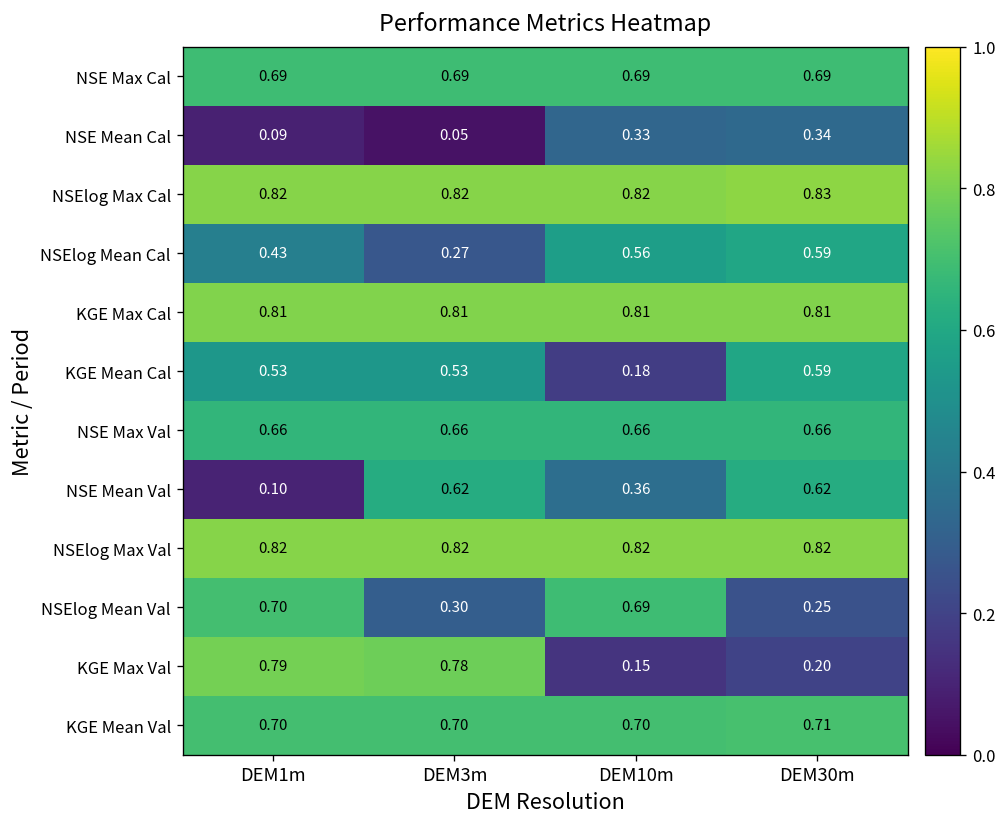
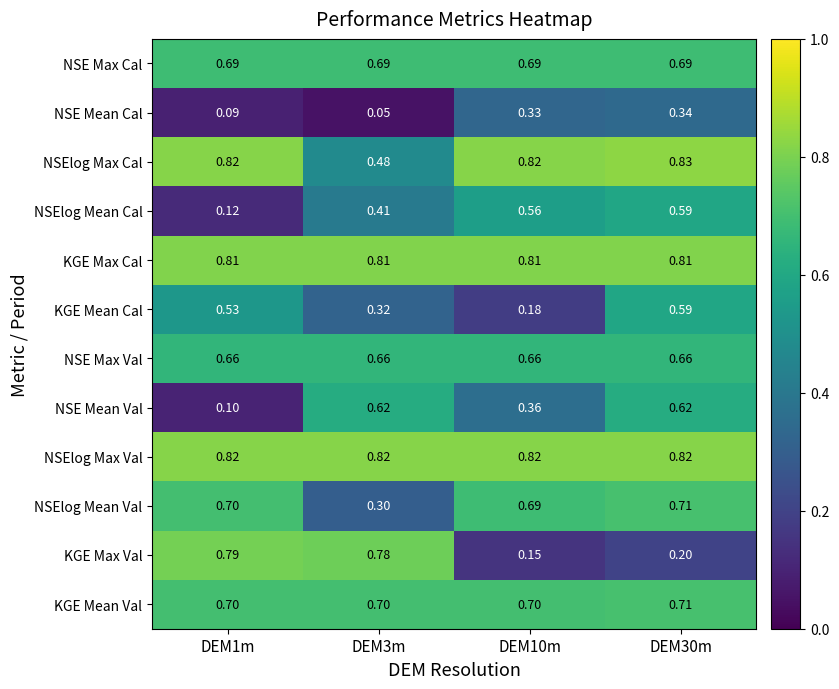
NSElog Max Cal, DEM3m: 0.82 -> 0.48
NSElog Mean Cal, DEM1m: 0.43 -> 0.12
NSElog Mean Cal, DEM3m: 0.27 -> 0.41
KGE Mean Cal, DEM3m: 0.53 -> 0.32
NSElog Mean Val, DEM30m: 0.25 -> 0.71
